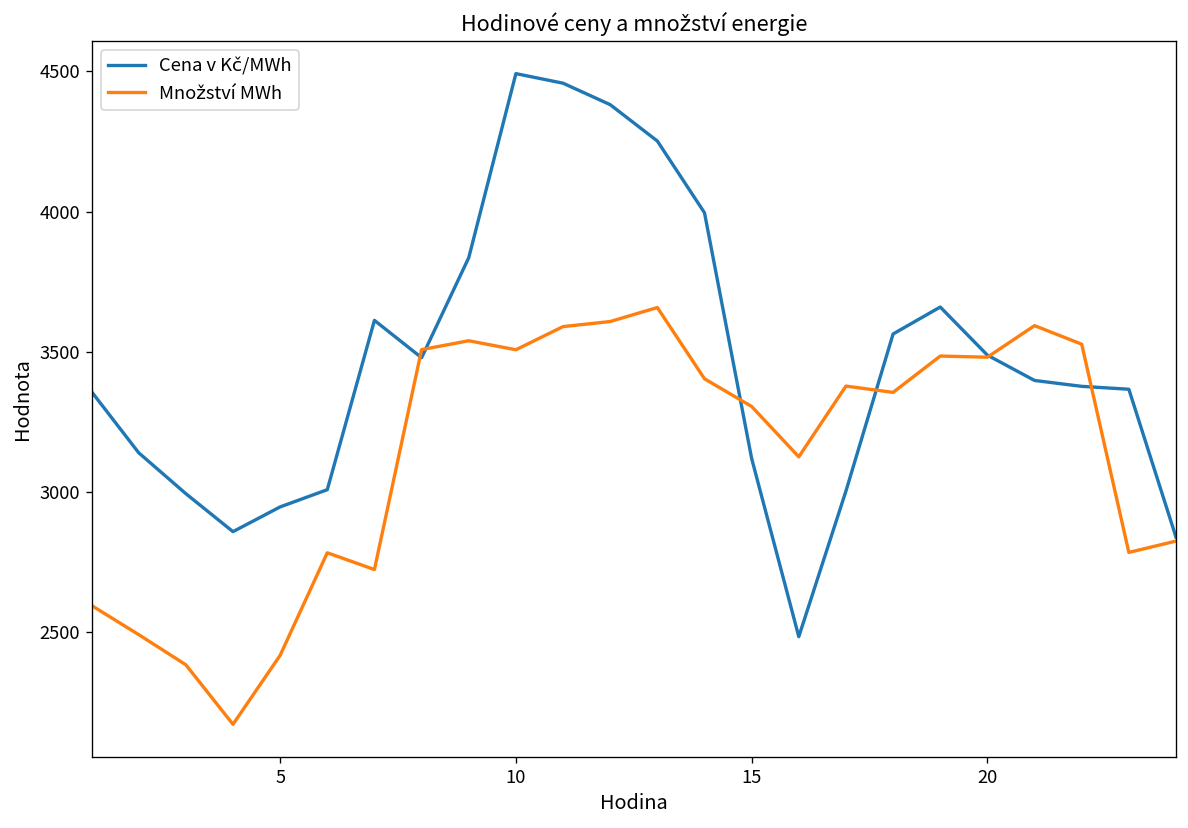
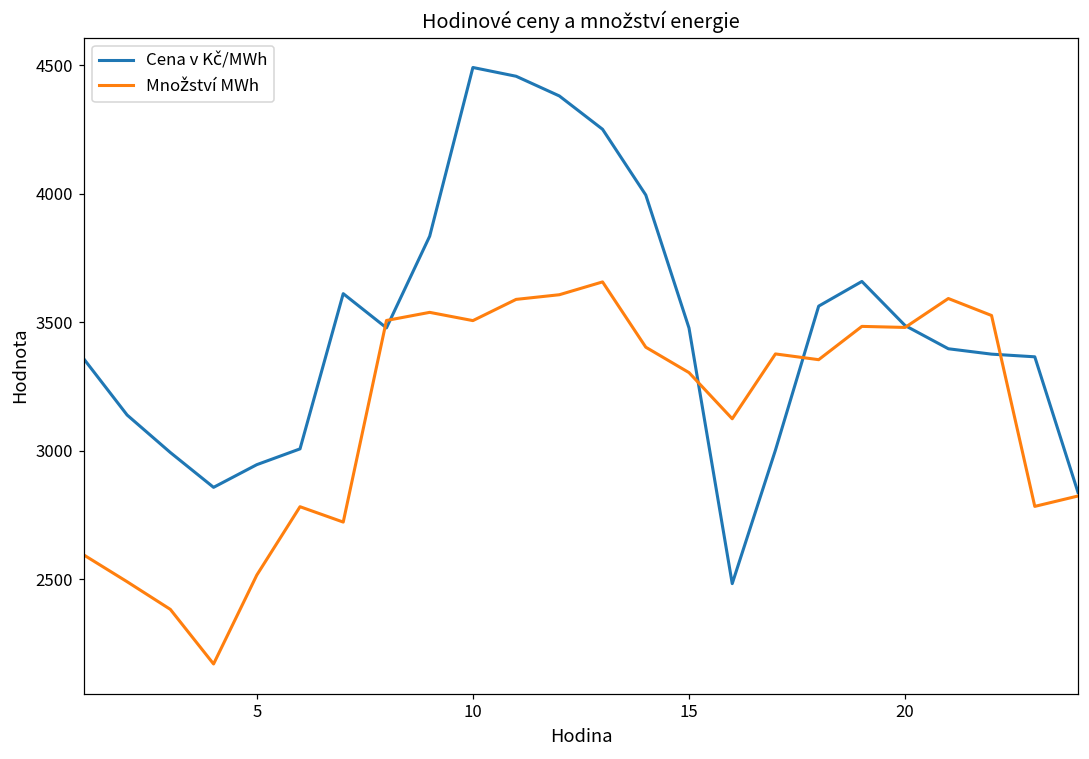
Množství MWh, 5: 2420 -> 2520
Cena v Kč/MWh, 15: 3120 -> 3480
